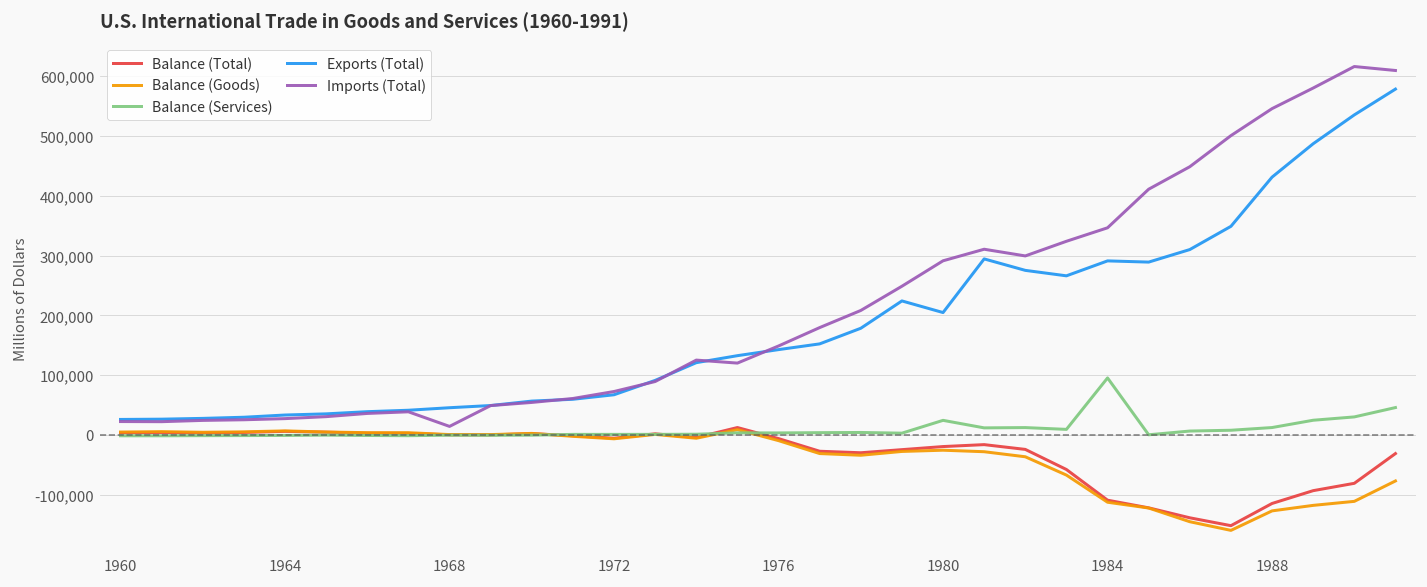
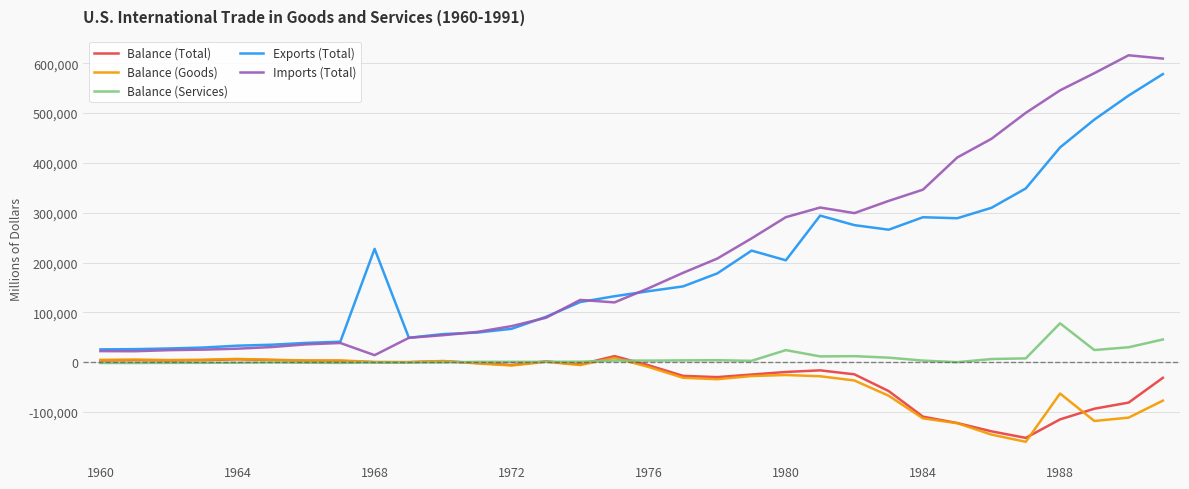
Exports (Total), 1968: 50,000 -> 230,000
Balance (Services), 1984: 100,000 -> 0
Balance (Goods), 1988: -130,000 -> -60,000
Balance (Services), 1988: 10,000 -> 80,000
